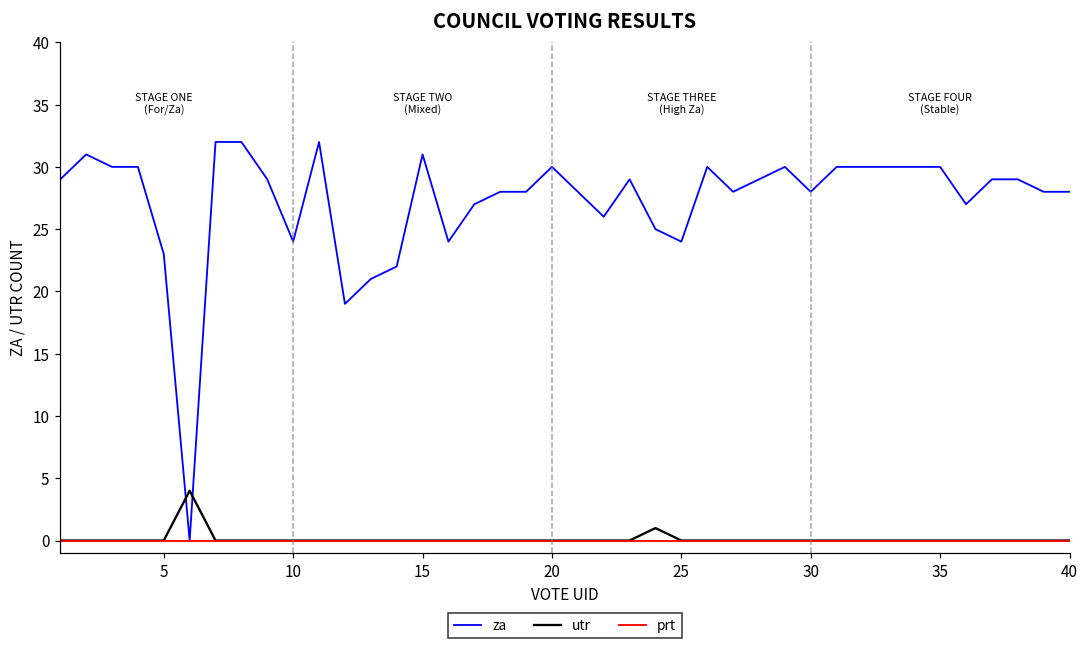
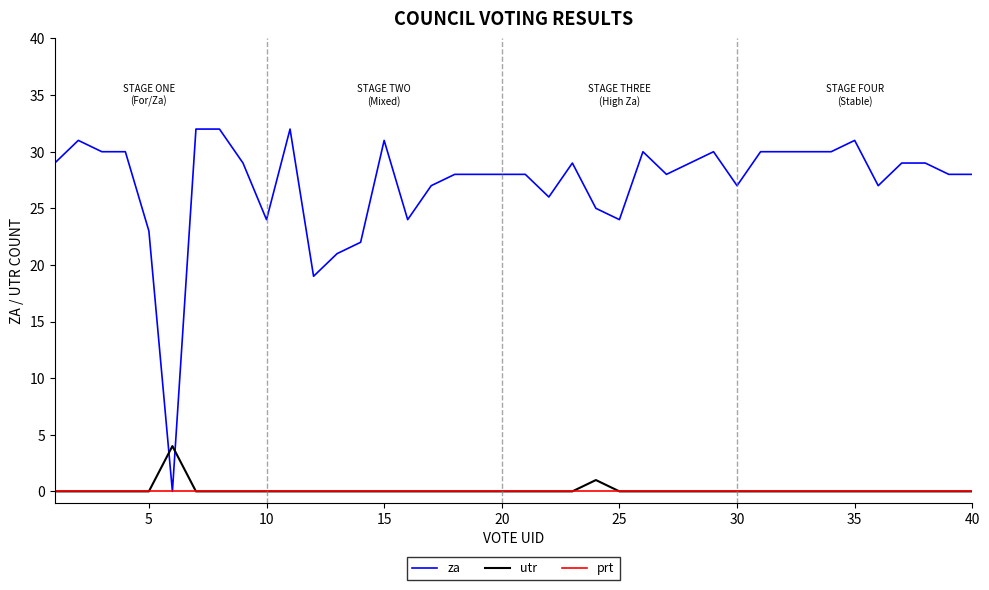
za, 20: 30 -> 28
za, 30: 28 -> 27
za, 35: 30 -> 31
